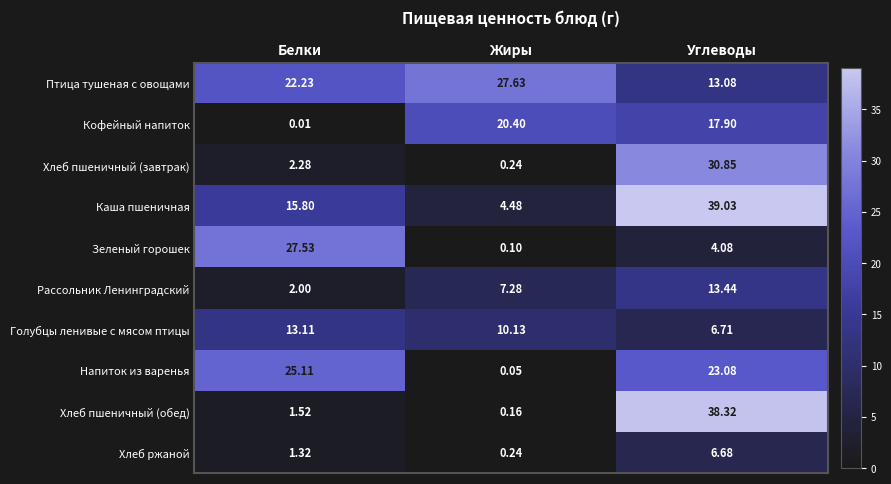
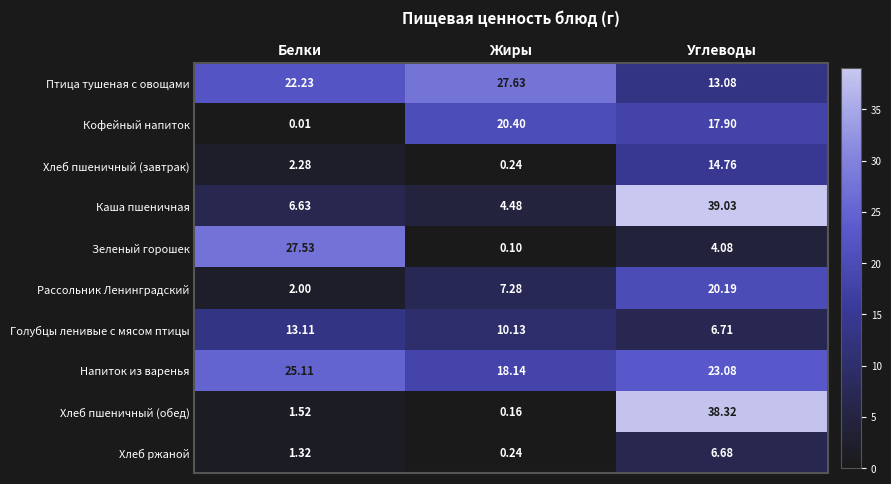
Хлеб пшеничный (завтрак), Углеводы: 30.85 -> 14.76
Каша пшеничная, Белки: 15.80 -> 6.63
Рассольник Ленинградский, Углеводы: 13.44 -> 20.19
Напиток из варенья, Жиры: 0.05 -> 18.14
